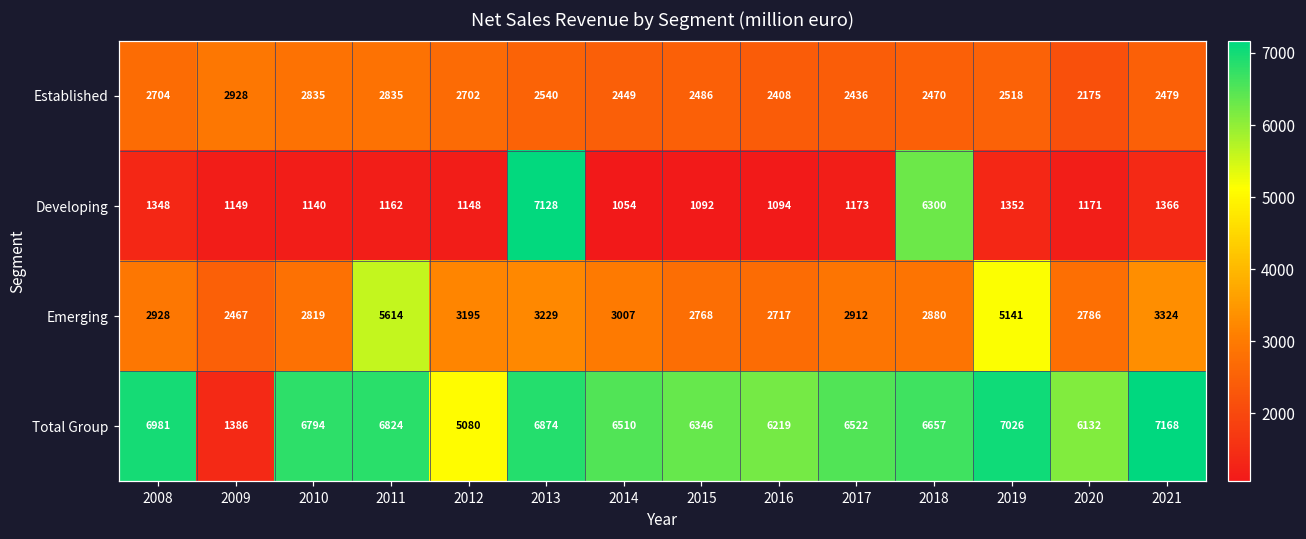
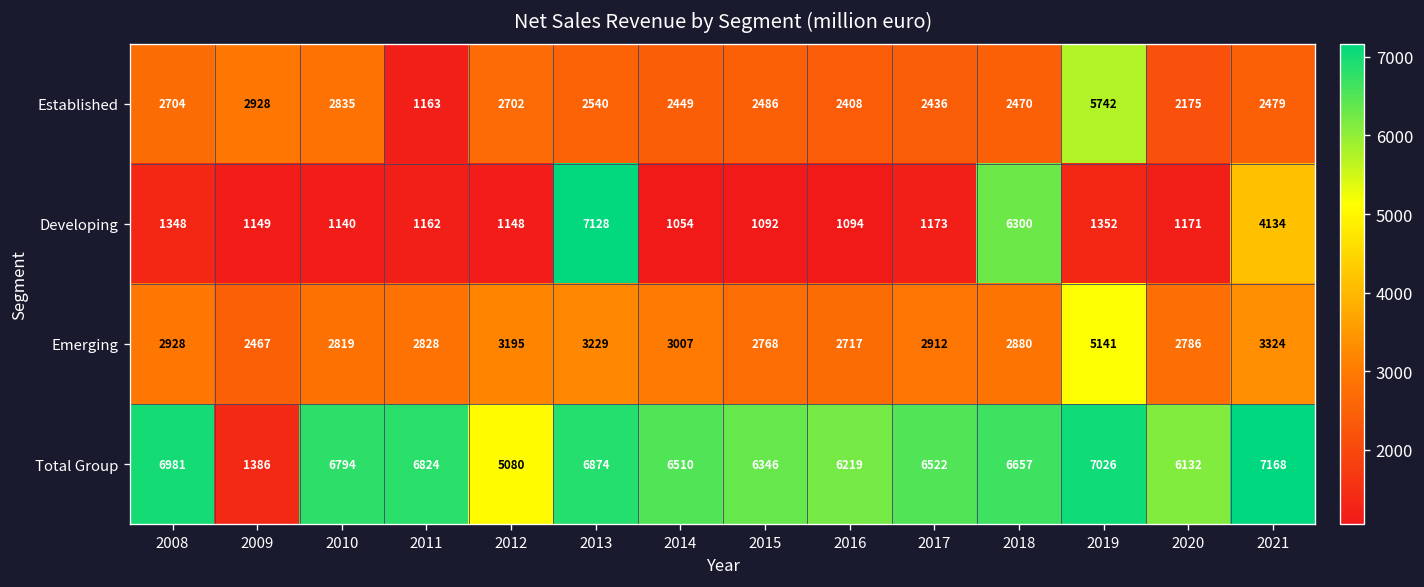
Established, 2011: 2835 -> 1163
Established, 2019: 2518 -> 5742
Developing, 2021: 1366 -> 4134
Emerging, 2011: 5614 -> 2828
